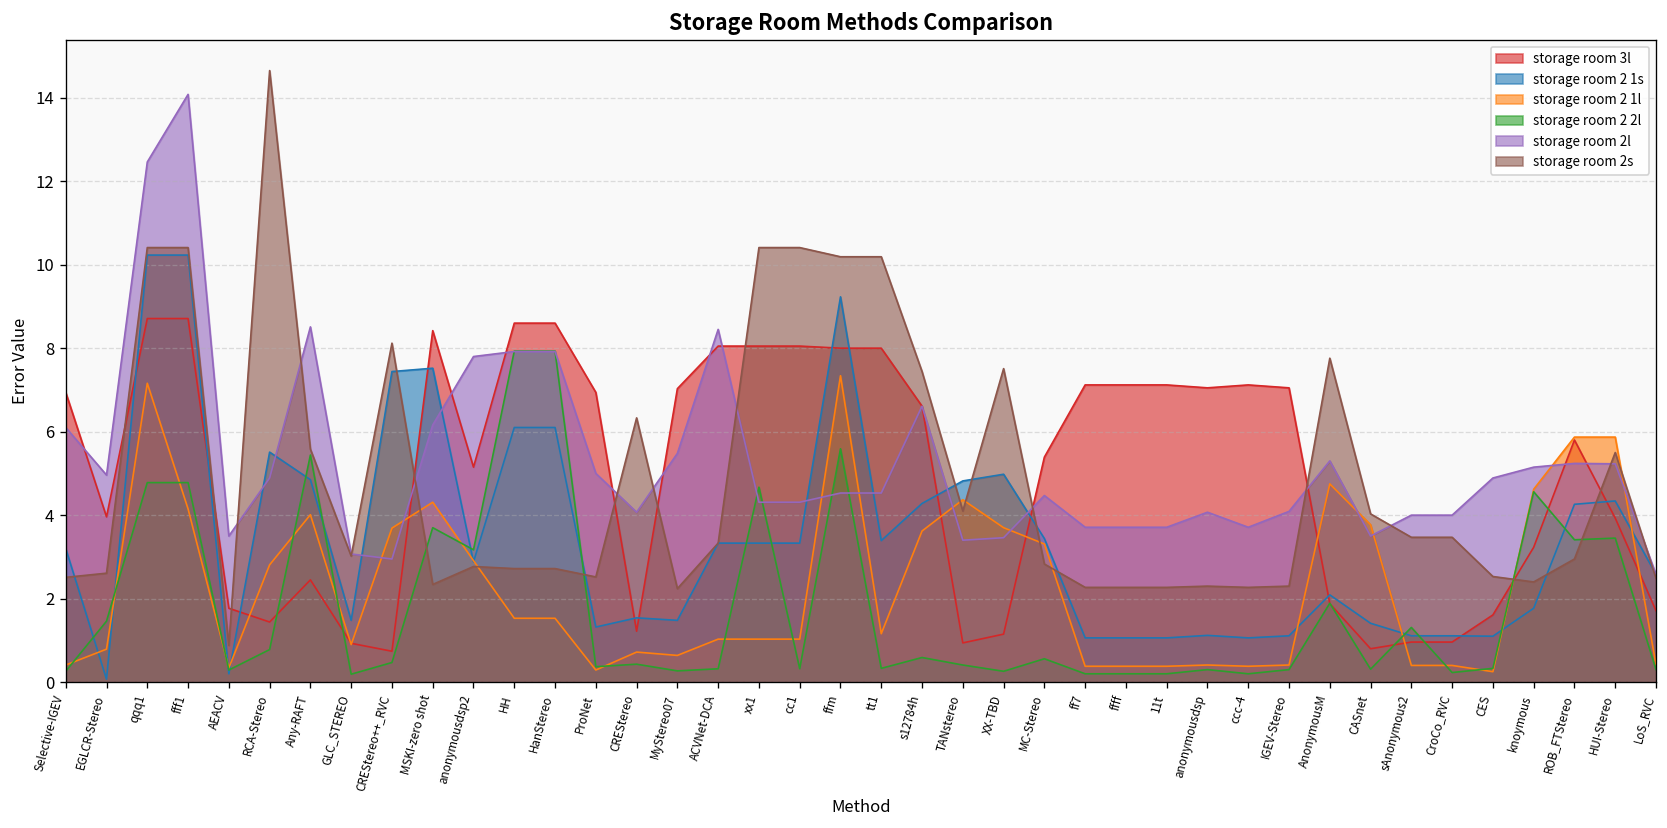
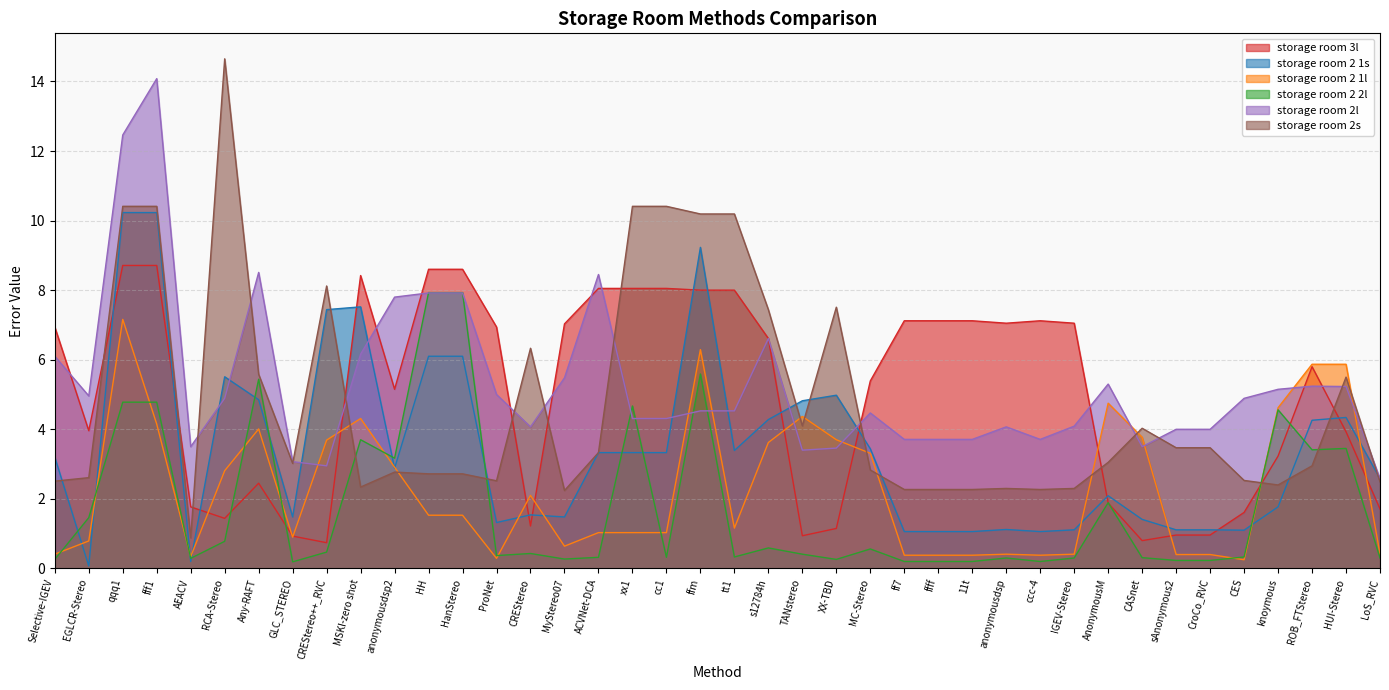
storage room 2 1l, CREStereo: 0.7 -> 2.1
storage room 2 1l, ffm: 7.3 -> 6.3
storage room 2s, AnonymousM: 7.8 -> 3.1
storage room 2 2l, sAnonymous2: 1.3 -> 0.2
